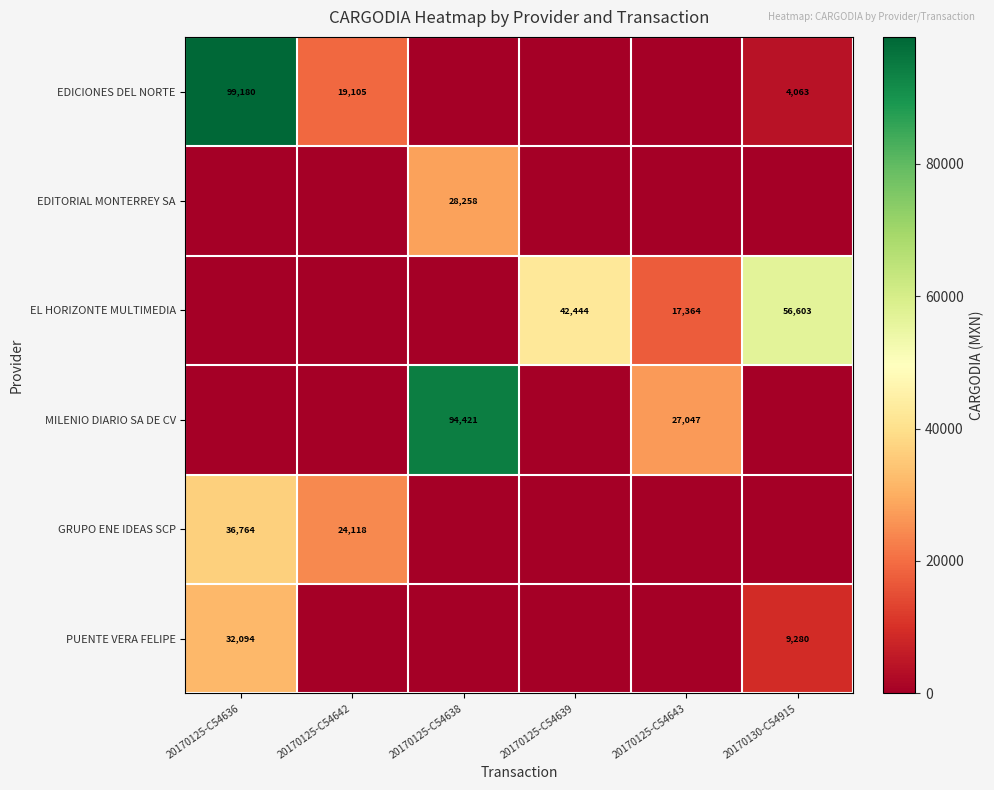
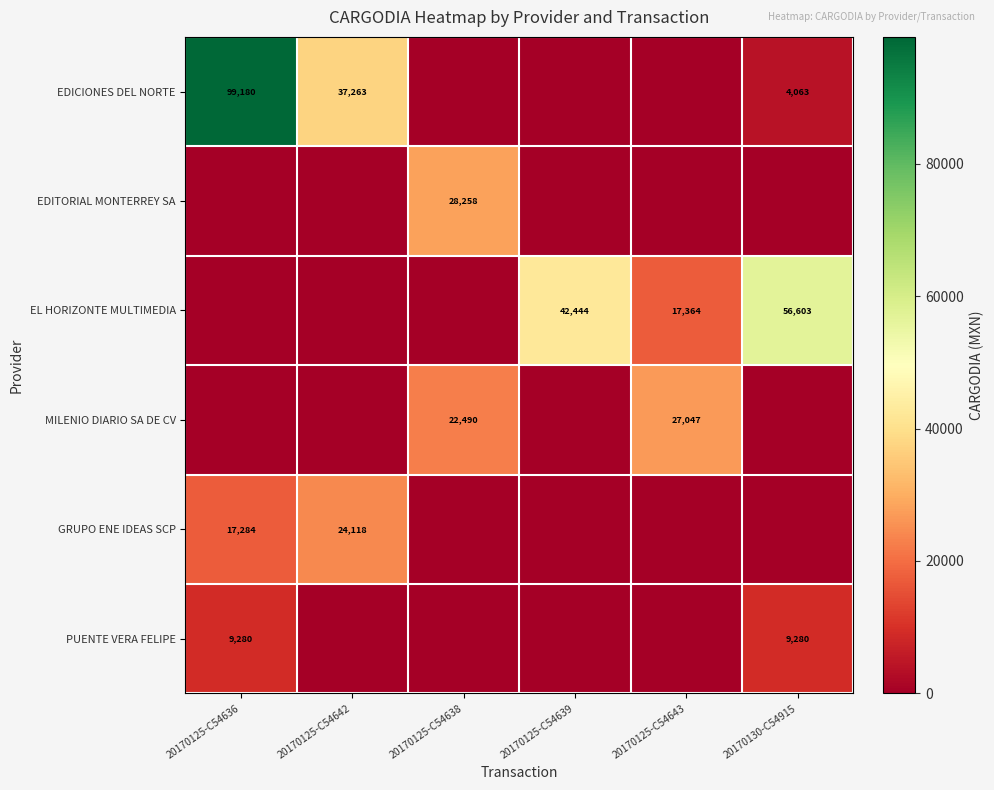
EDICIONES DEL NORTE, 20170125-C54642: 19,105 -> 37,263
MILENIO DIARIO SA DE CV, 20170125-C54638: 94,421 -> 22,490
GRUPO ENE IDEAS SCP, 20170125-C54636: 36,764 -> 17,284
PUENTE VERA FELIPE, 20170125-C54636: 32,094 -> 9,280
